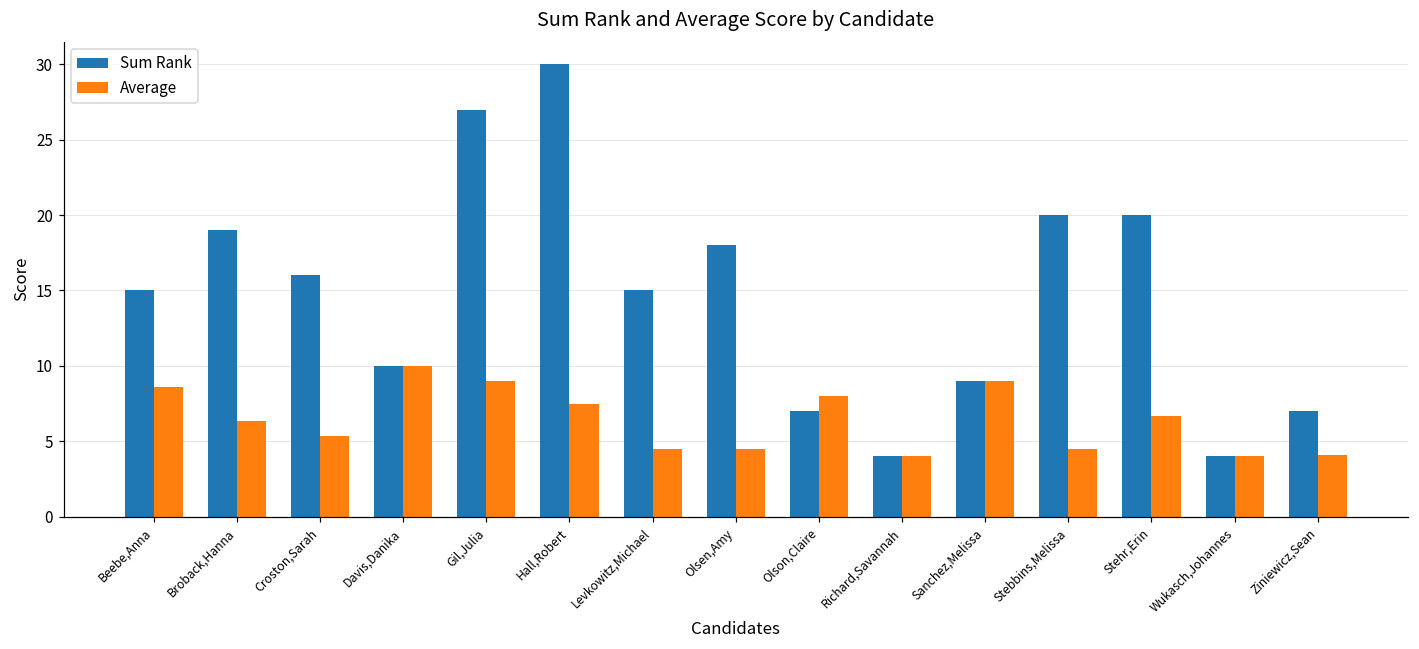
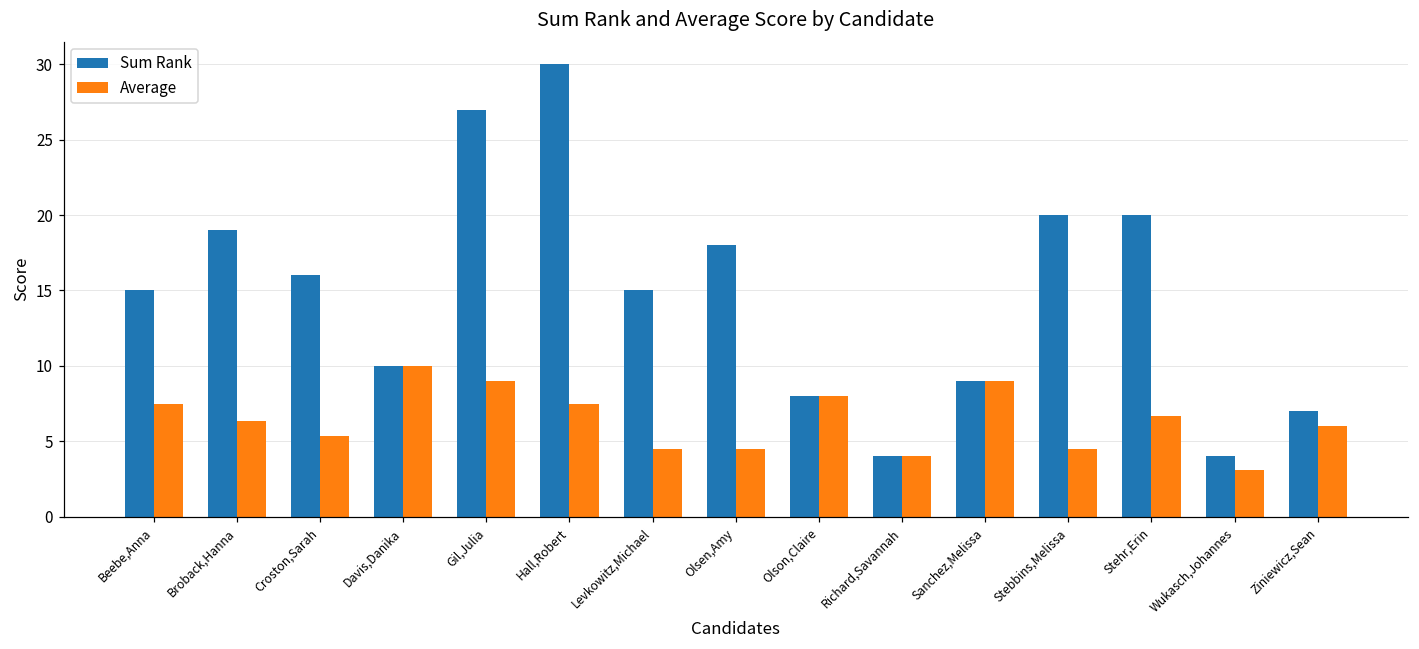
Average, Beebe,Anna: 8.6 -> 7.5
Sum Rank, Olson,Claire: 7 -> 8
Average, Wukasch,Johannes: 4.0 -> 3.1
Average, Ziniewicz,Sean: 4.1 -> 6.0
